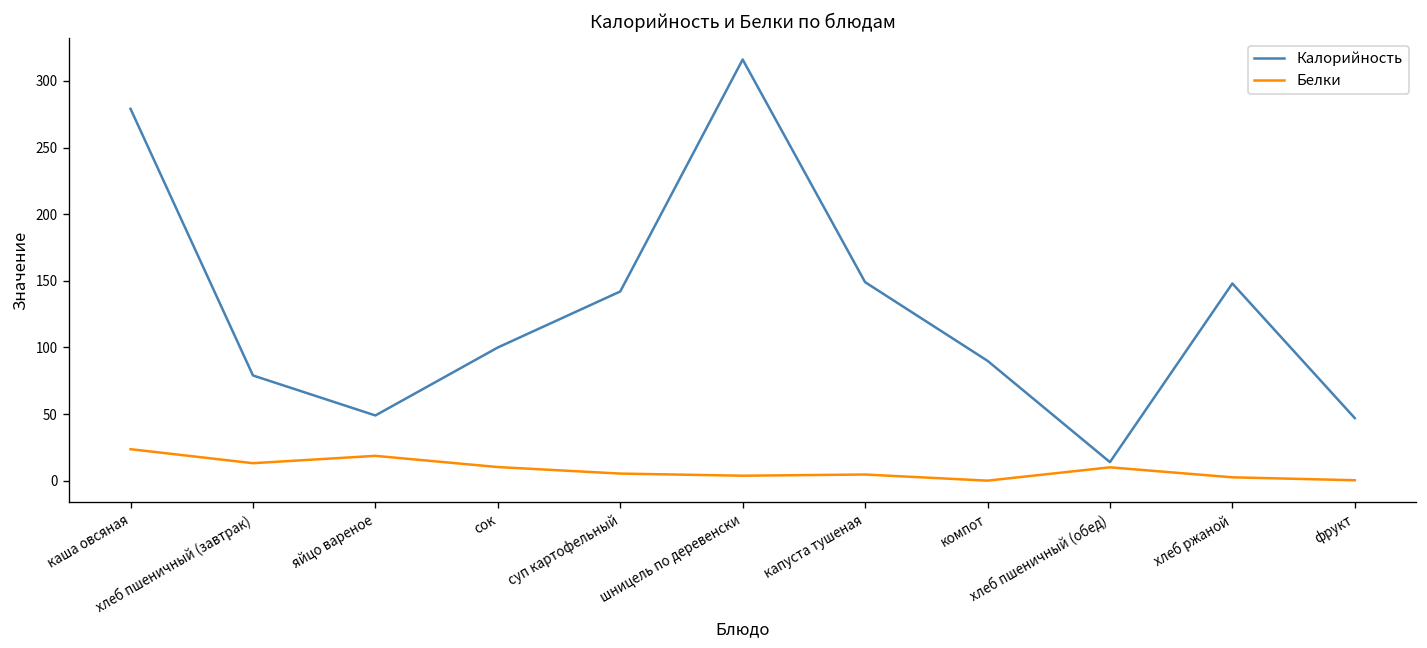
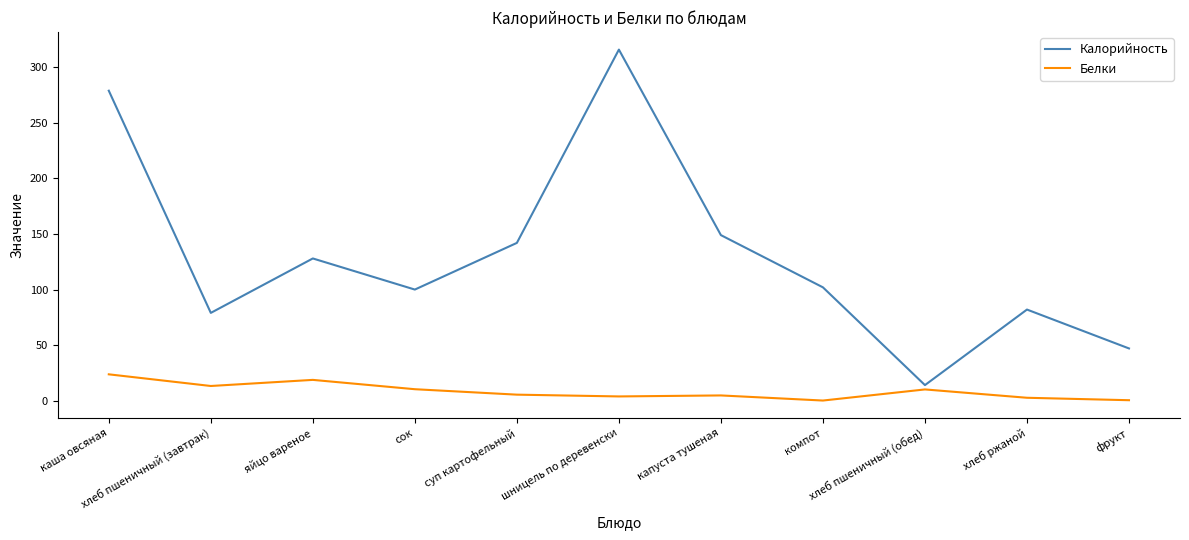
Калорийность, яйцо вареное: 49 -> 128
Калорийность, компот: 90 -> 102
Калорийность, хлеб ржаной: 148 -> 82
